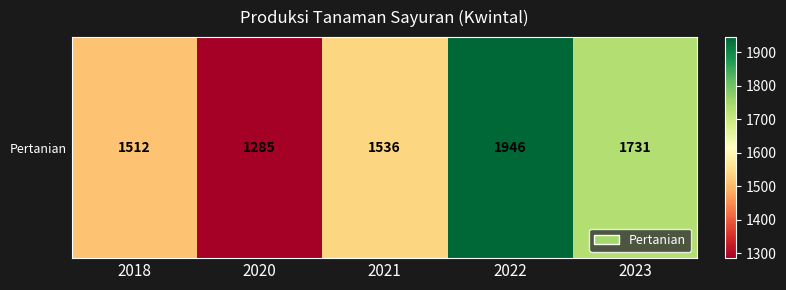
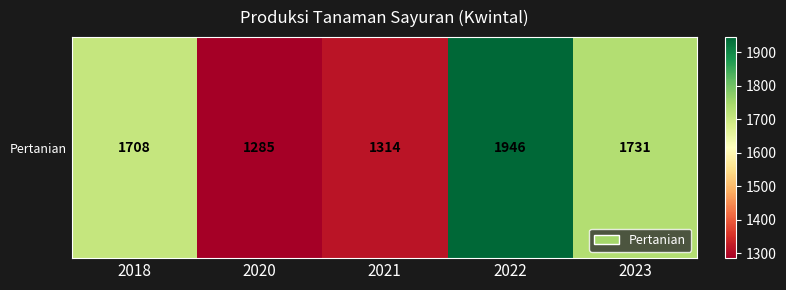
Pertanian, 2018: 1512 -> 1708
Pertanian, 2021: 1536 -> 1314
